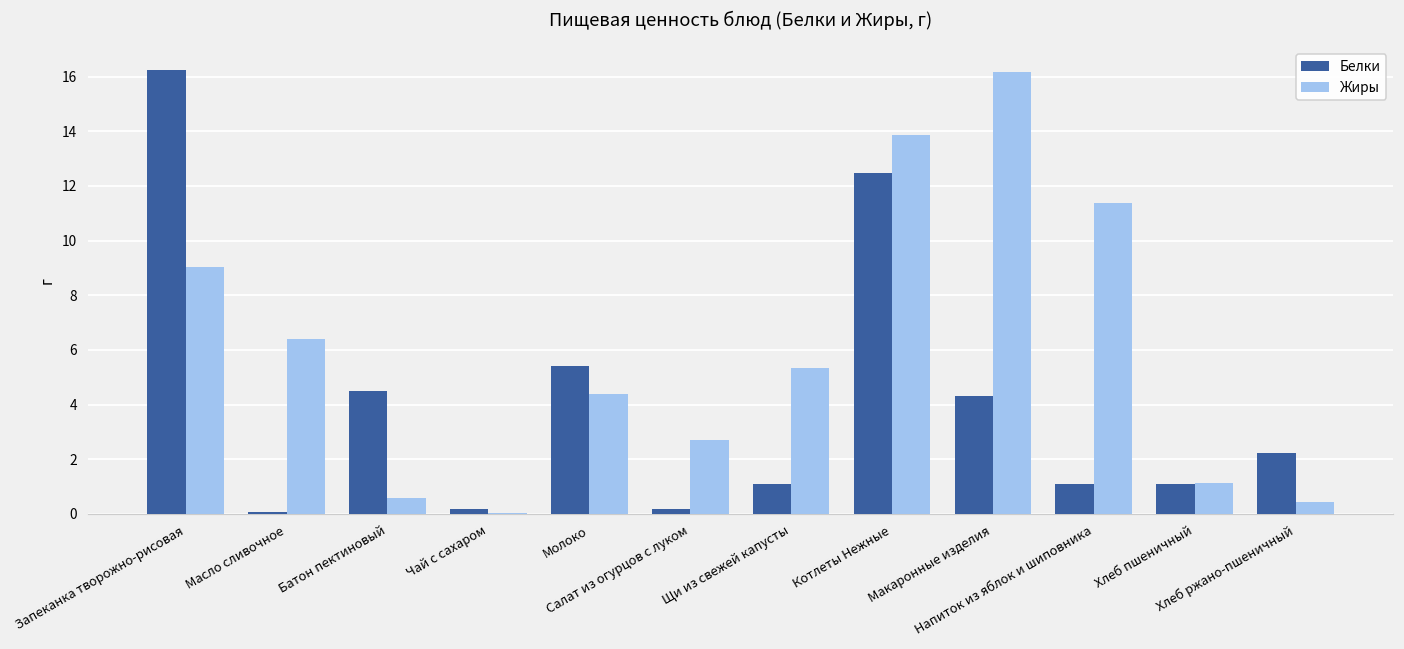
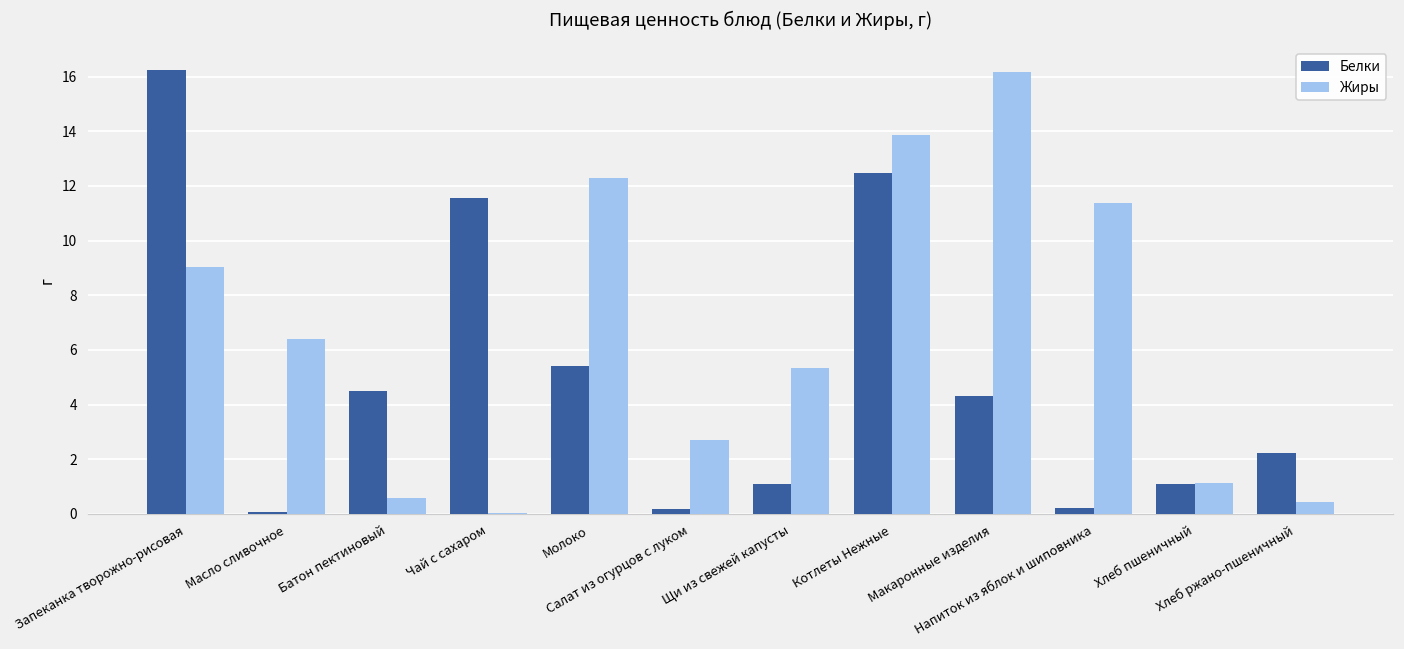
Белки, Чай с сахаром: 0.2 -> 11.6
Жиры, Молоко: 4.4 -> 12.3
Белки, Напиток из яблок и шиповника: 1.1 -> 0.2
